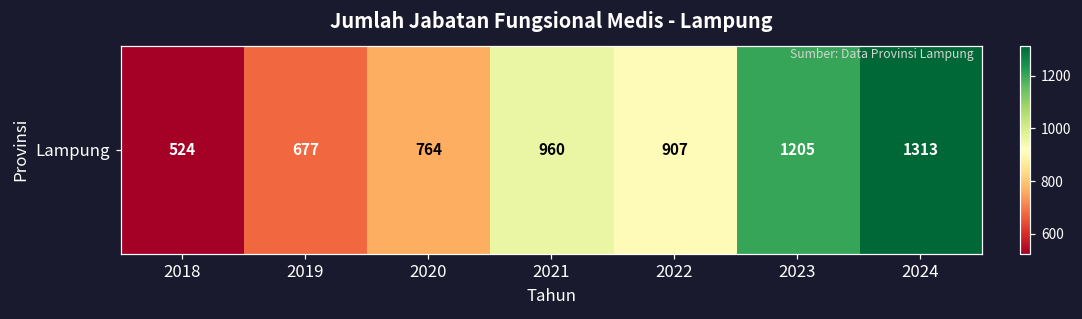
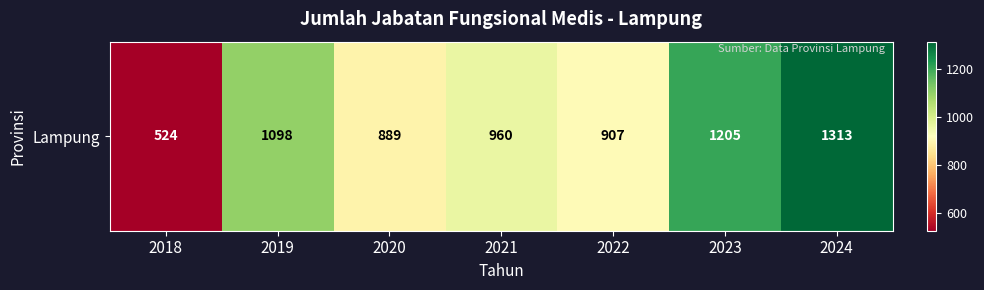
Lampung, 2019: 677 -> 1098
Lampung, 2020: 764 -> 889
